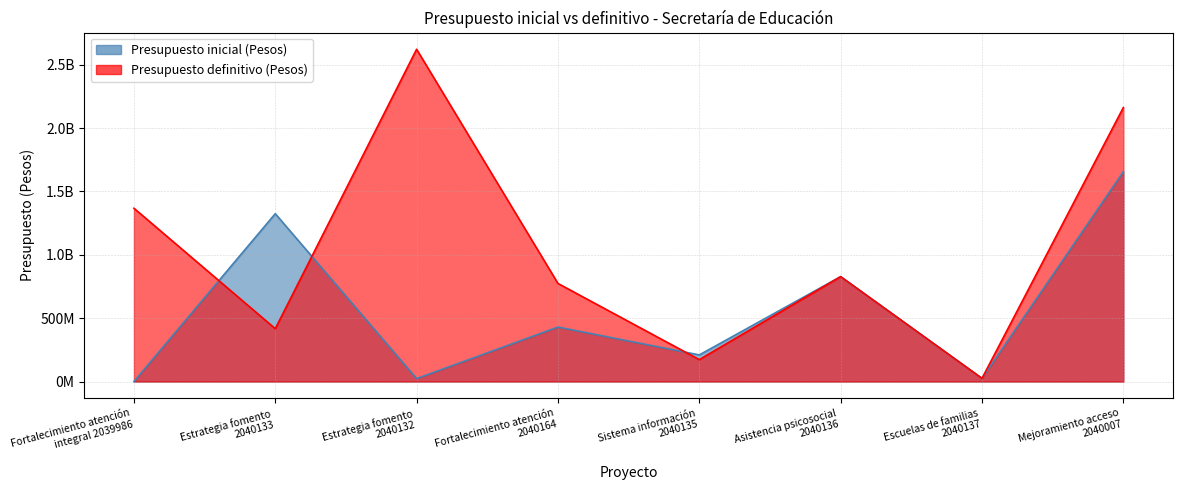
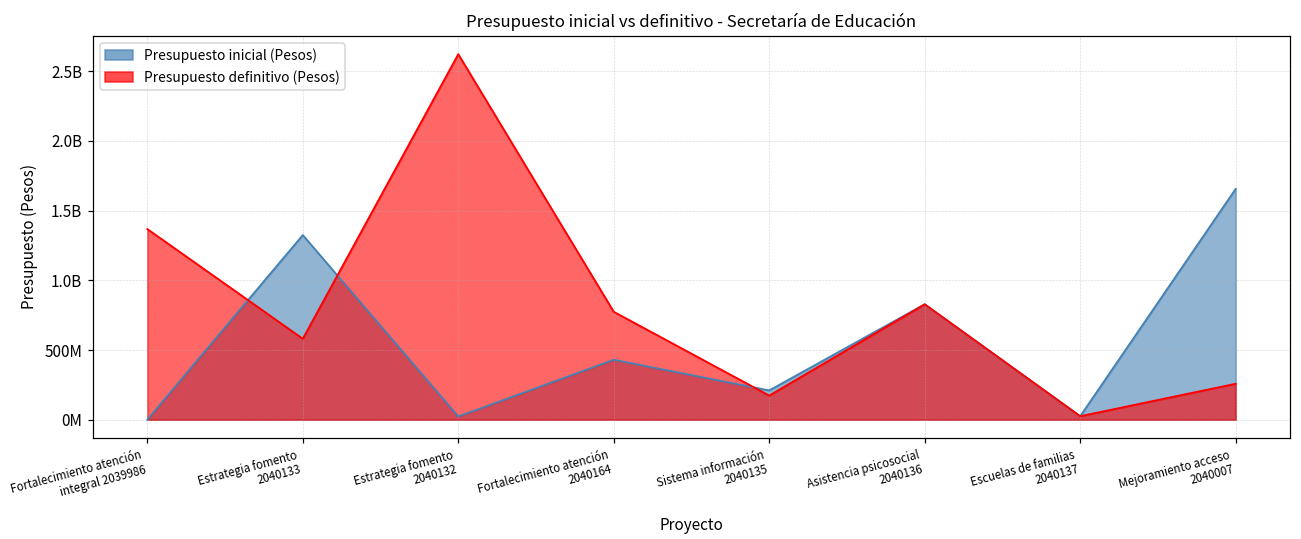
Presupuesto definitivo (Pesos), Estrategia fomento 2040133: 420000000 -> 580000000
Presupuesto definitivo (Pesos), Mejoramiento acceso 2040007: 2160000000 -> 260000000
